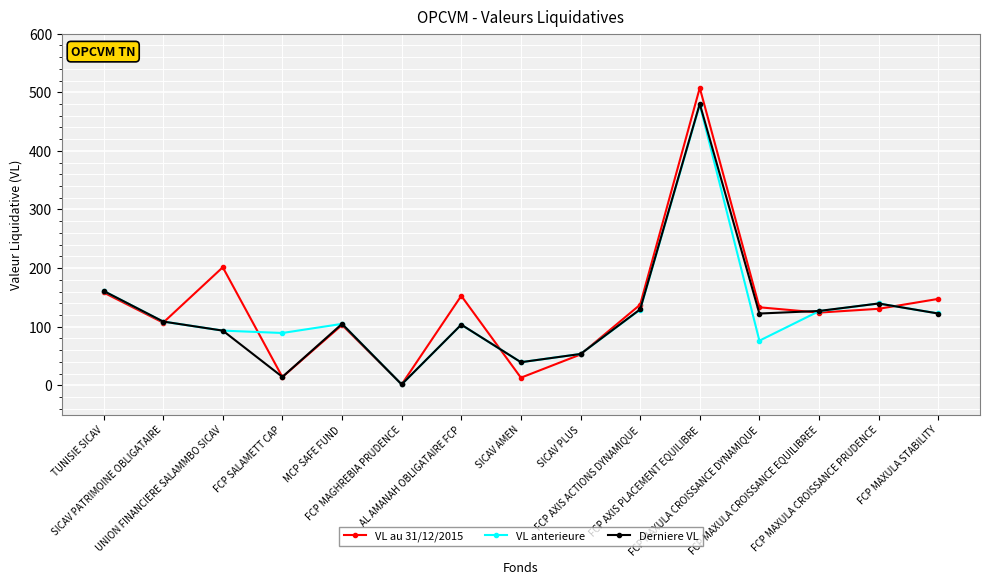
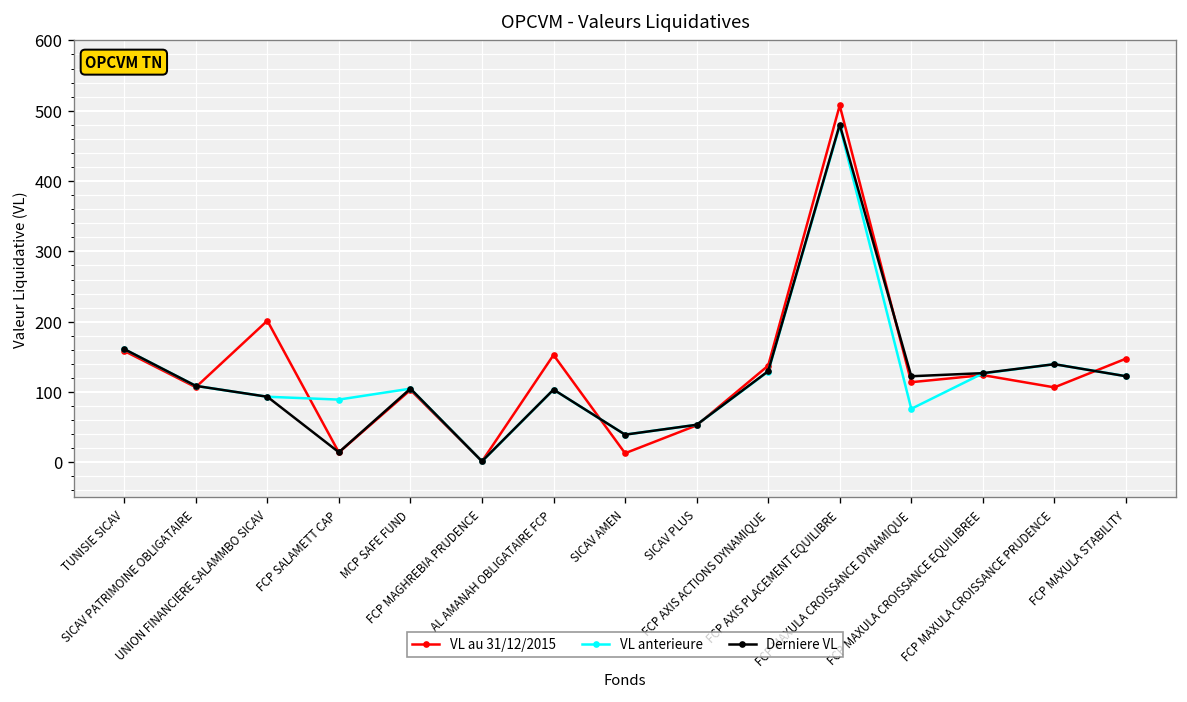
VL au 31/12/2015, FCP MAXULA CROISSANCE DYNAMIQUE: 130 -> 110
VL au 31/12/2015, FCP MAXULA CROISSANCE PRUDENCE: 130 -> 110
